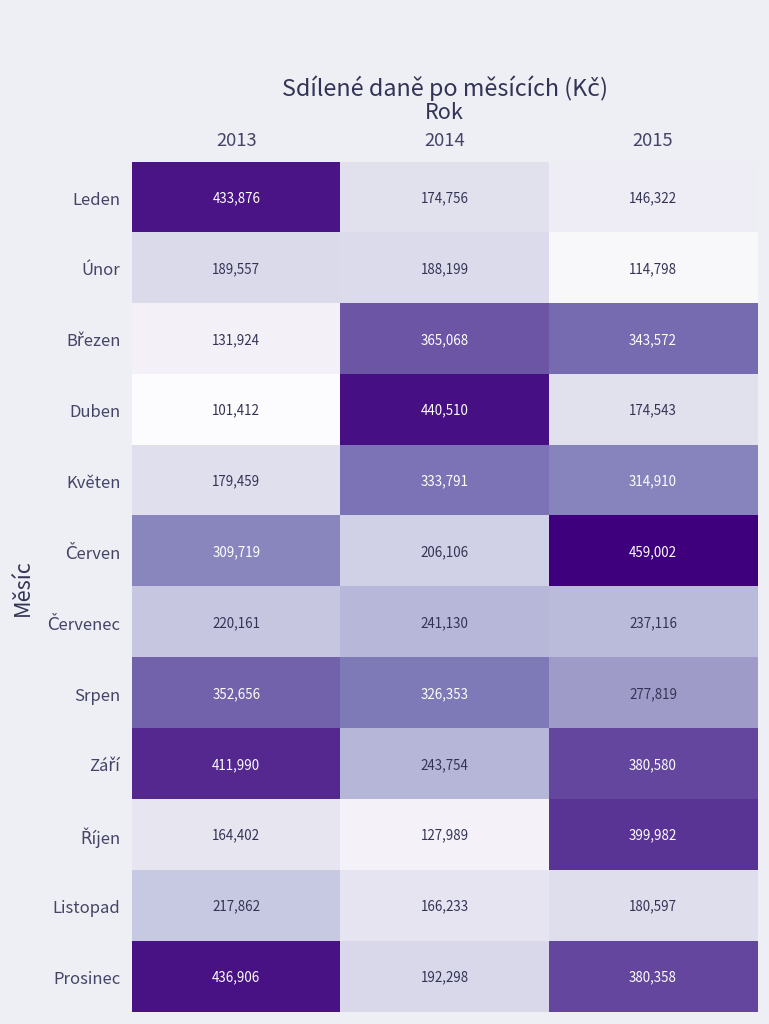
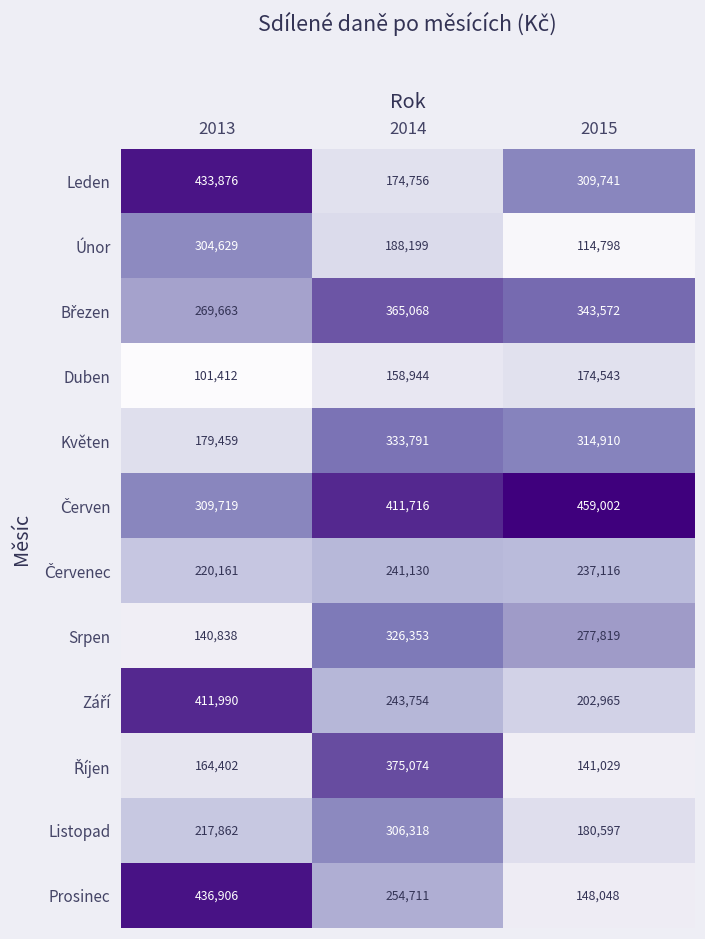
Leden, 2015: 146,322 -> 309,741
Únor, 2013: 189,557 -> 304,629
Březen, 2013: 131,924 -> 269,663
Duben, 2014: 440,510 -> 158,944
Červen, 2014: 206,106 -> 411,716
Srpen, 2013: 352,656 -> 140,838
Září, 2015: 380,580 -> 202,965
Říjen, 2014: 127,989 -> 375,074
Říjen, 2015: 399,982 -> 141,029
Listopad, 2014: 166,233 -> 306,318
Prosinec, 2014: 192,298 -> 254,711
Prosinec, 2015: 380,358 -> 148,048
